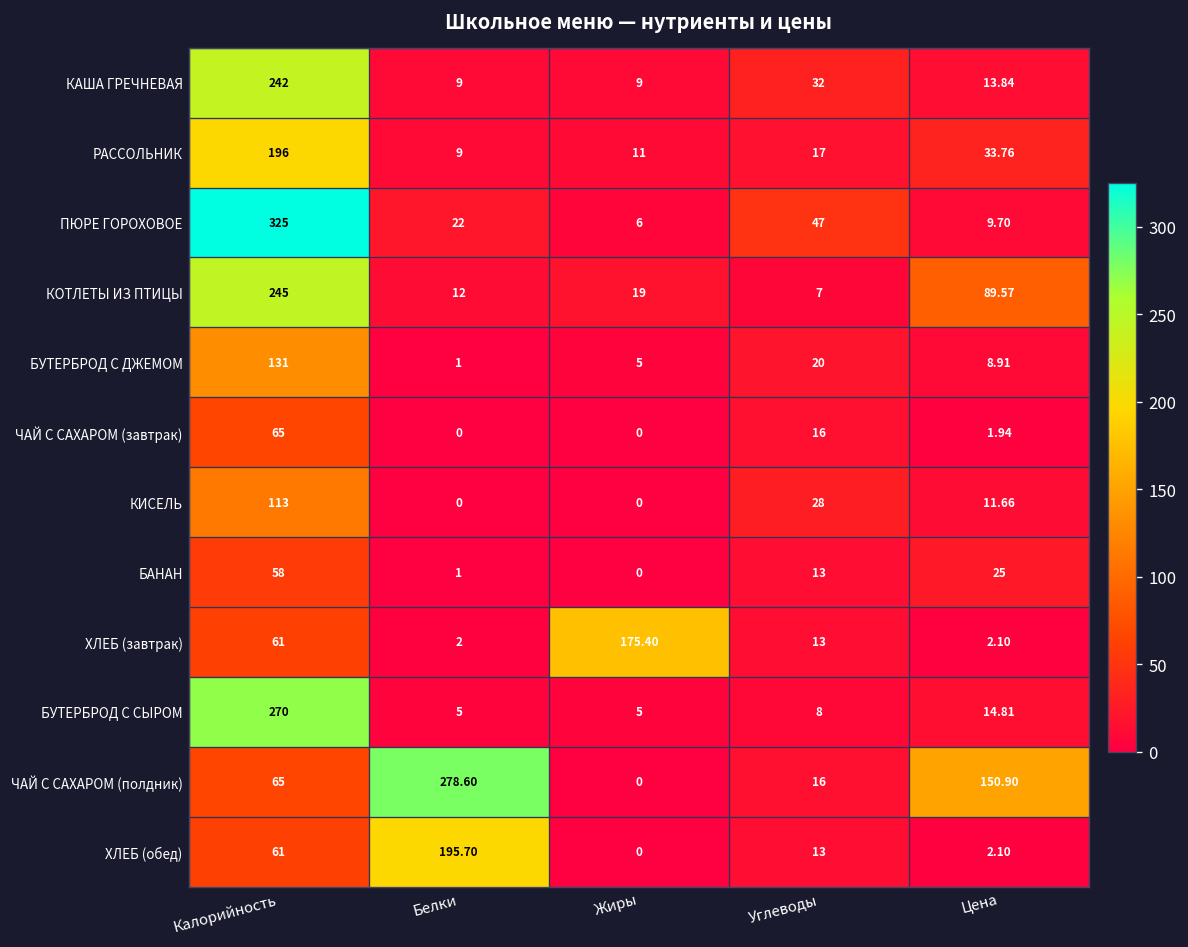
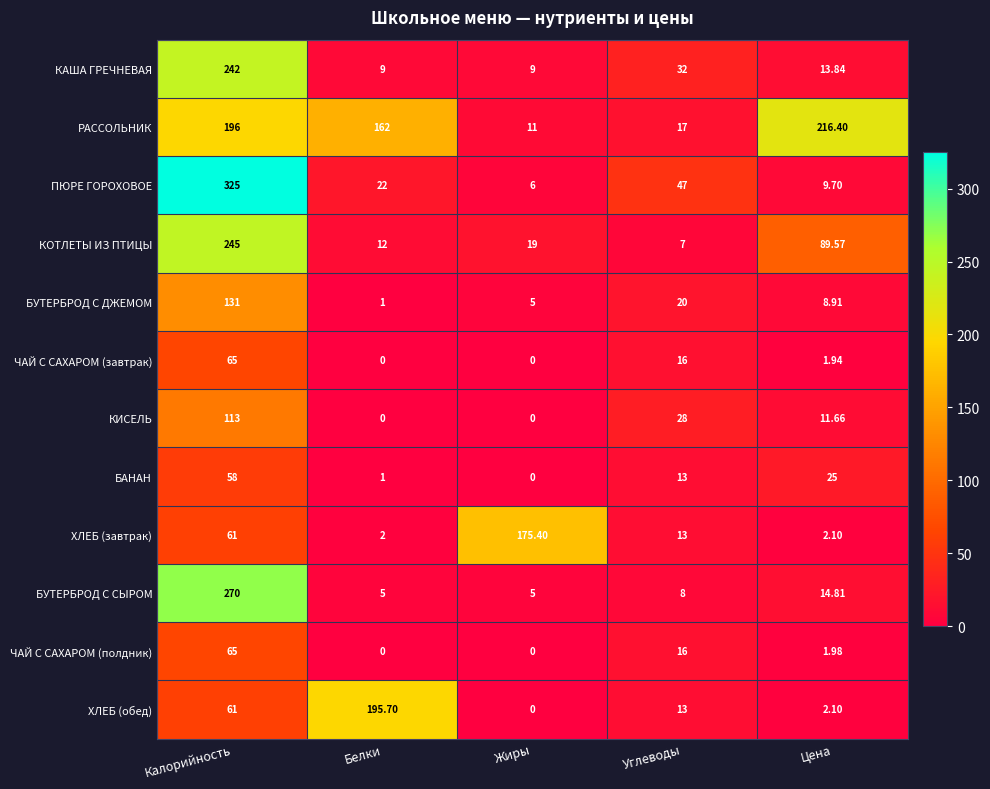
РАССОЛЬНИК, Белки: 9 -> 162
РАССОЛЬНИК, Цена: 33.76 -> 216.40
ЧАЙ С САХАРОМ (полдник), Белки: 278.60 -> 0
ЧАЙ С САХАРОМ (полдник), Цена: 150.90 -> 1.98
